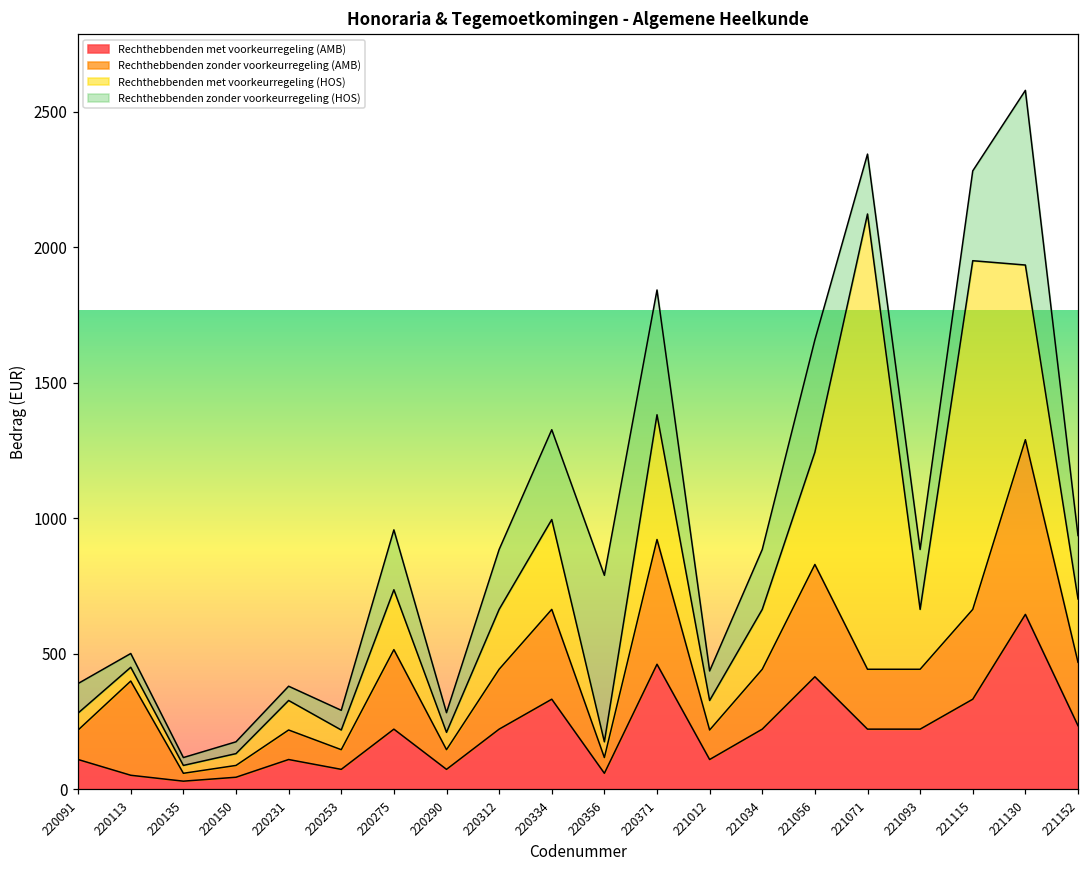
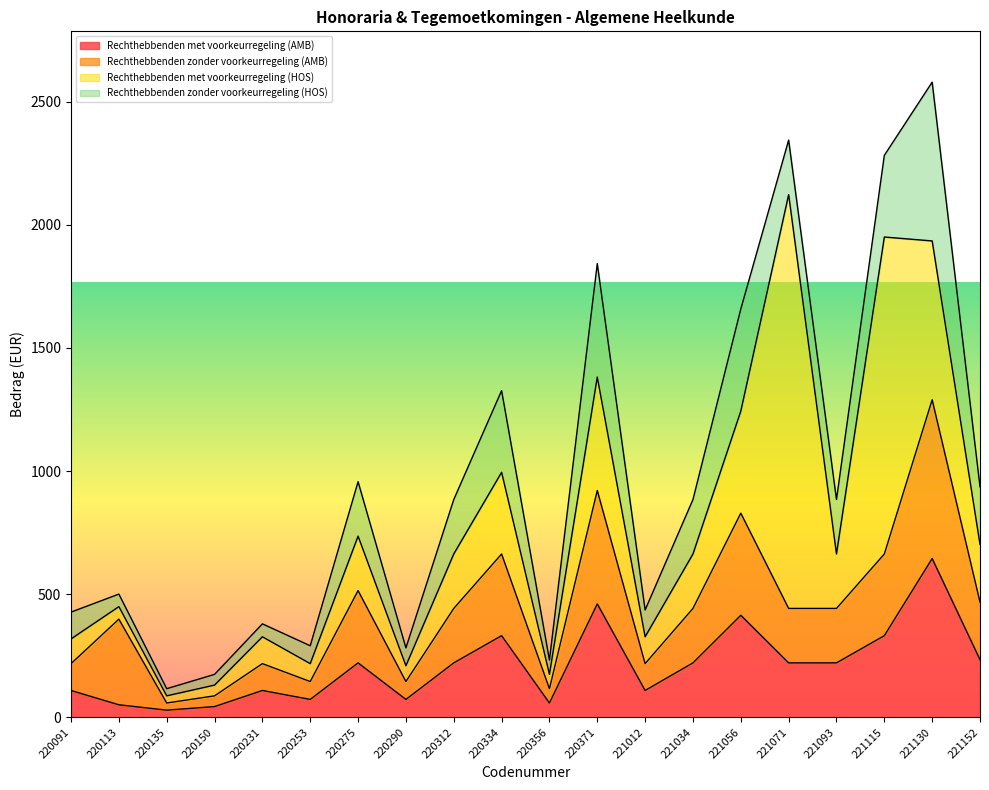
Rechthebbenden met voorkeurregeling (HOS), 220091: 60 -> 100
Rechthebbenden zonder voorkeurregeling (HOS), 220356: 610 -> 60
